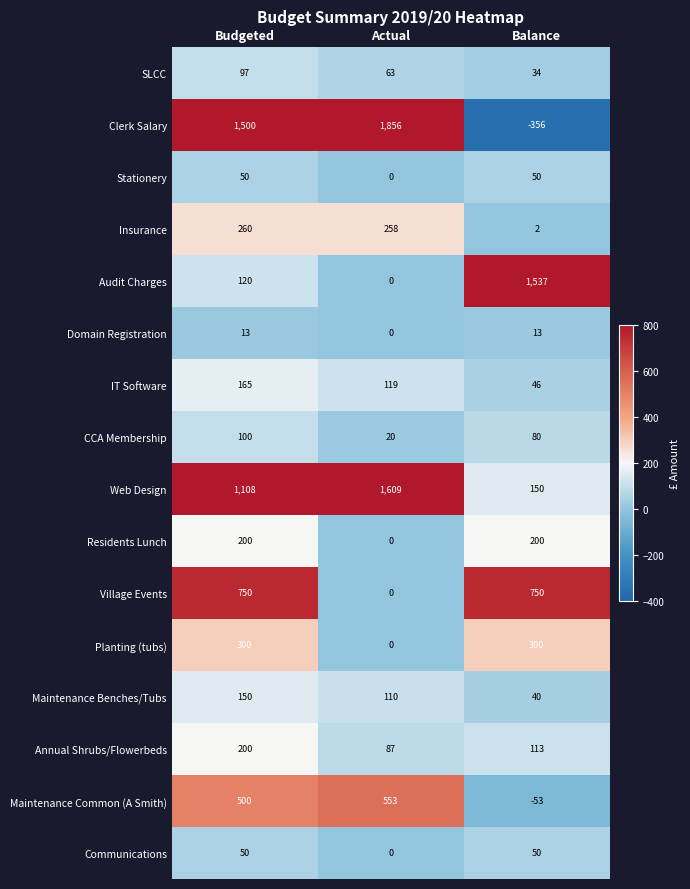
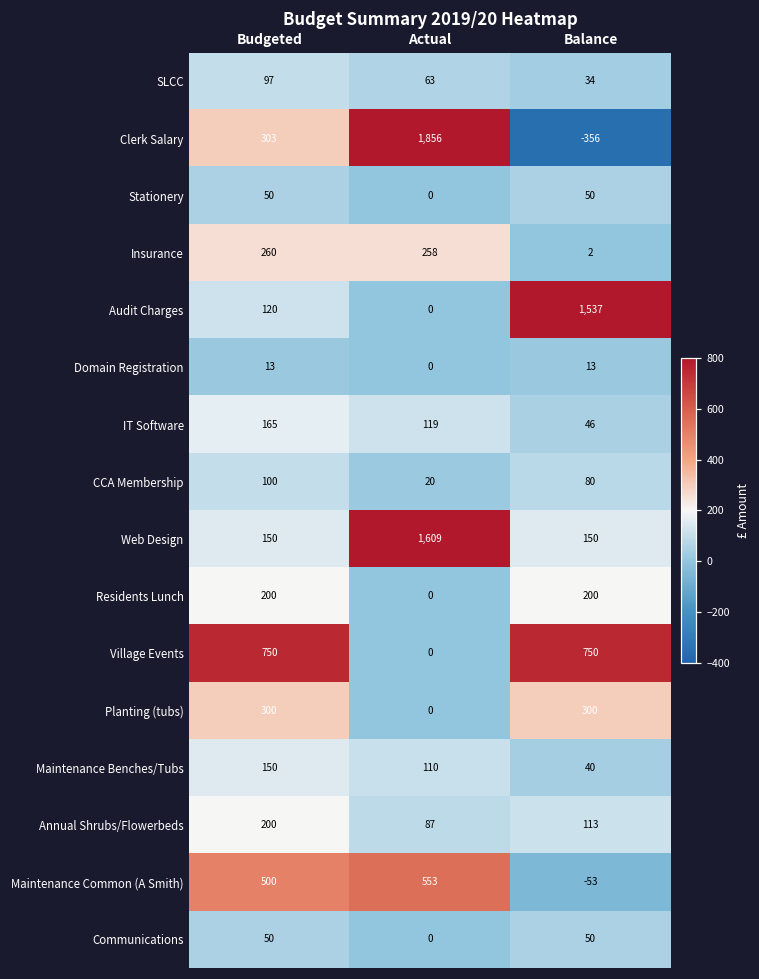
Clerk Salary, Budgeted: 1,500 -> 303
Web Design, Budgeted: 1,108 -> 150
